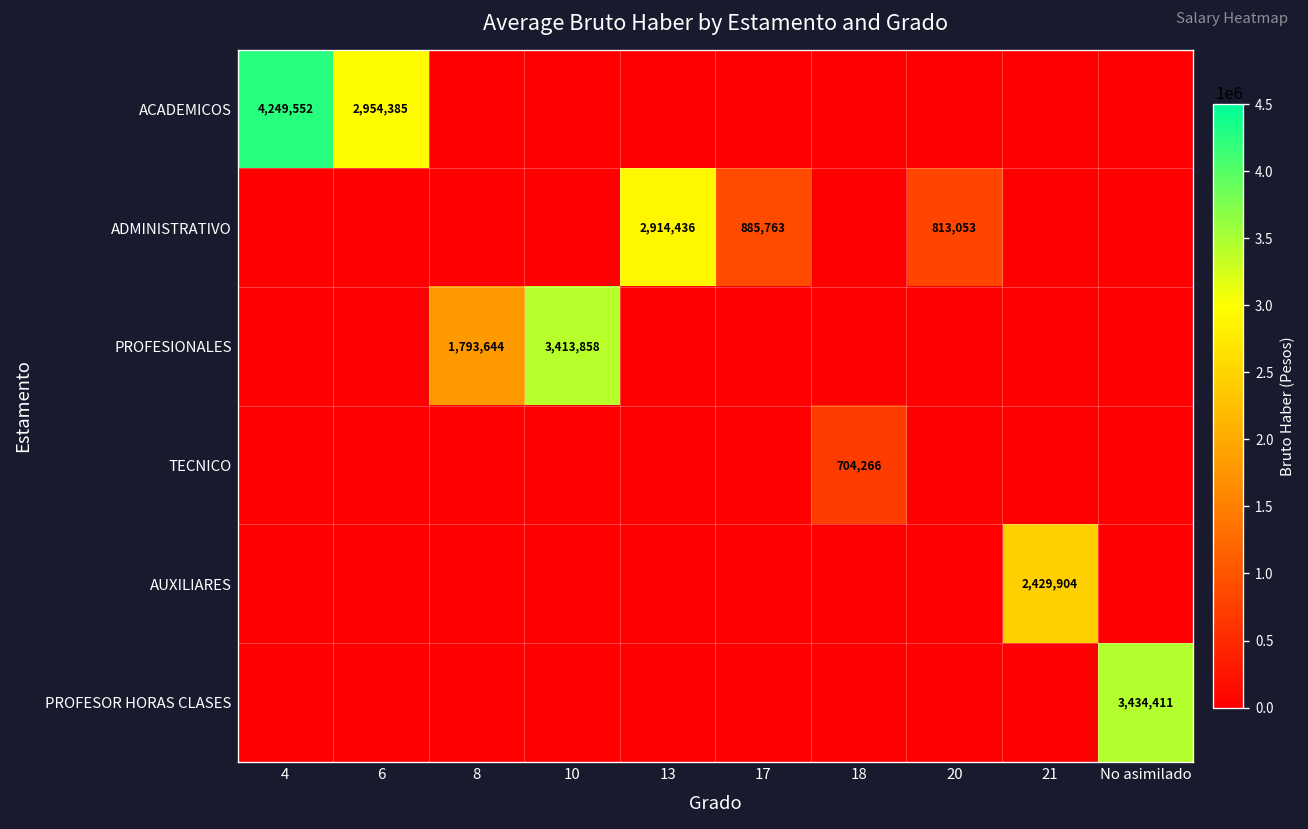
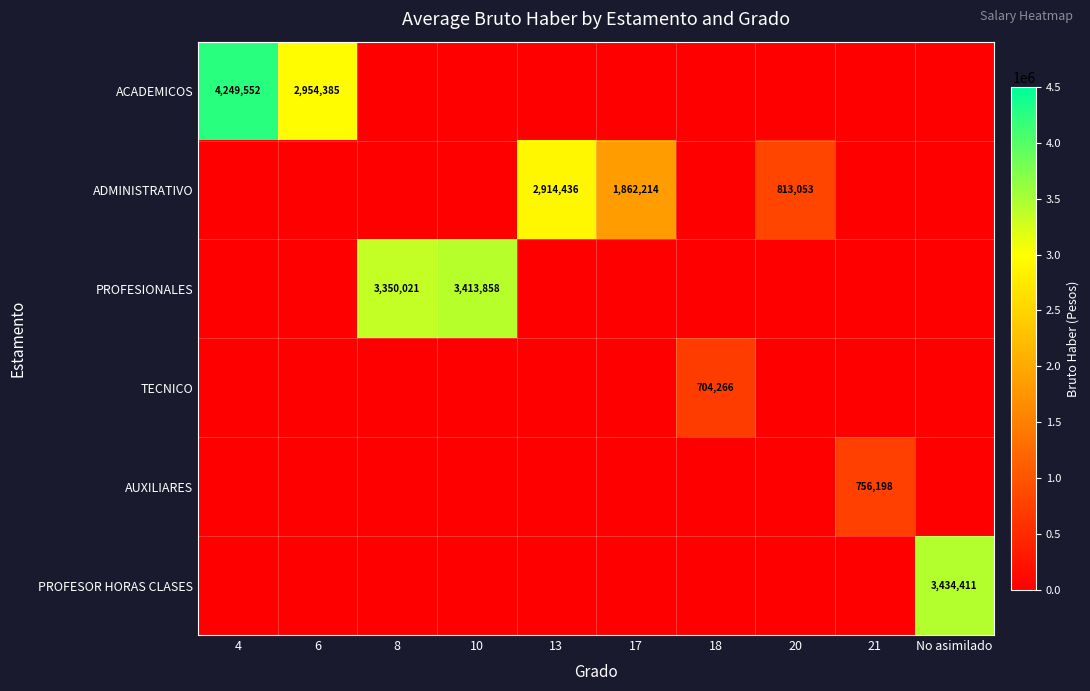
ADMINISTRATIVO, 17: 885,763 -> 1,862,214
PROFESIONALES, 8: 1,793,644 -> 3,350,021
AUXILIARES, 21: 2,429,904 -> 756,198
